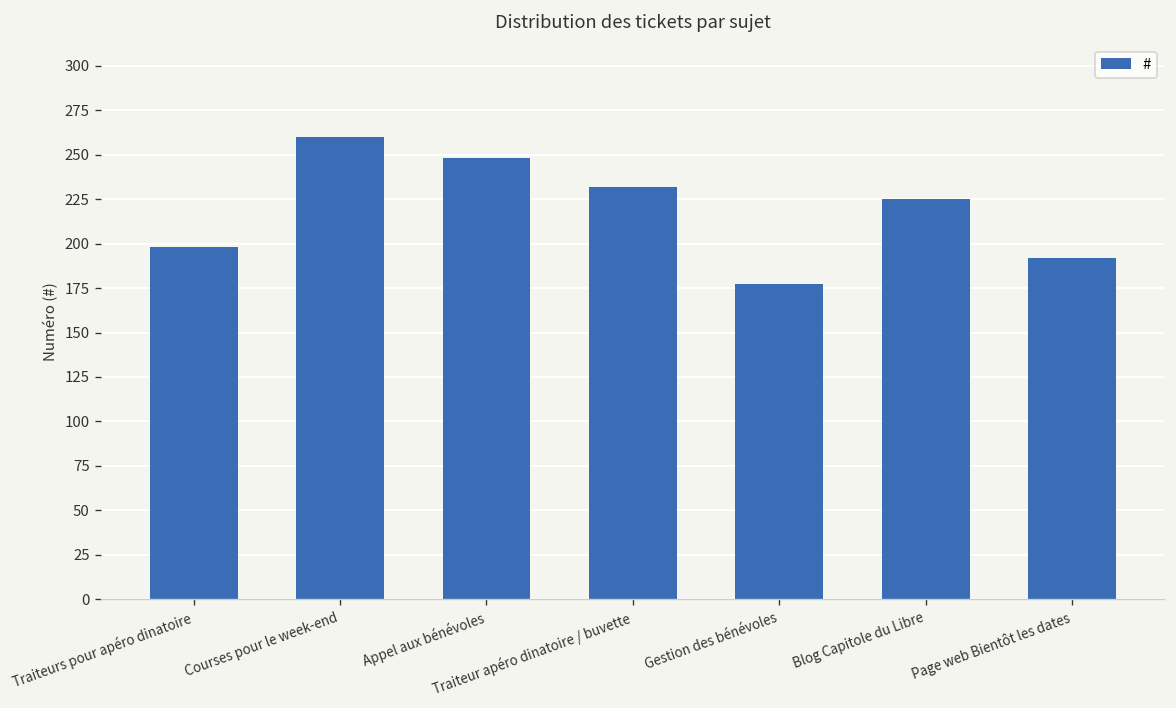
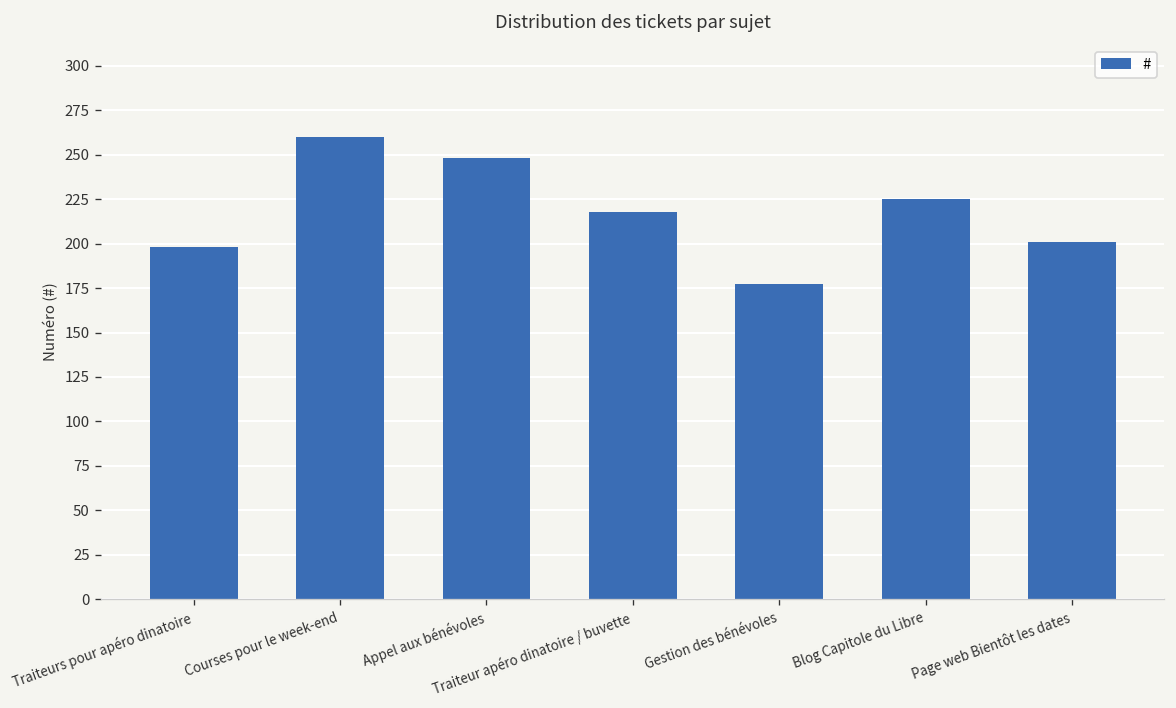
Traiteur apéro dinatoire / buvette: 232 -> 218
Page web Bientôt les dates: 192 -> 201
